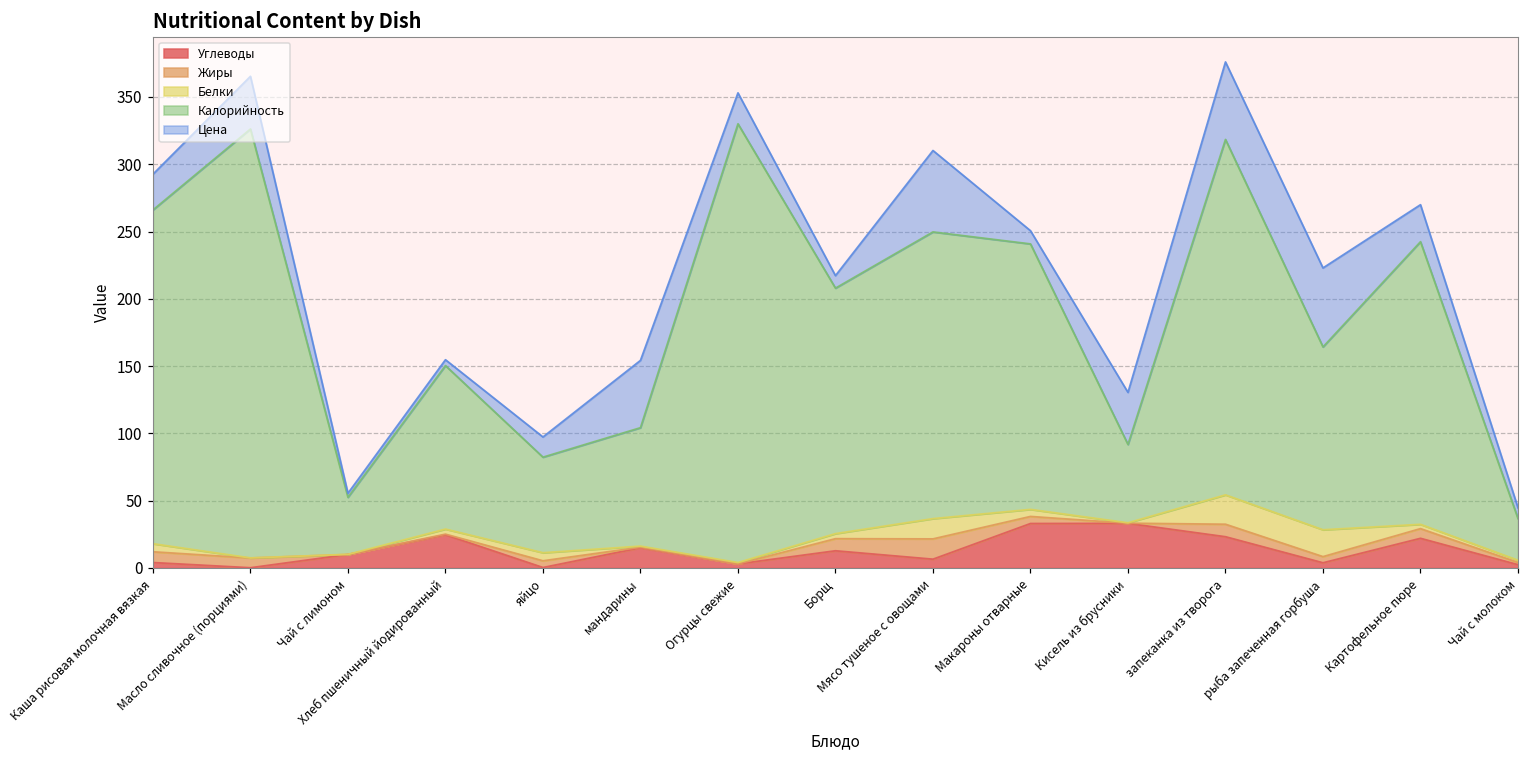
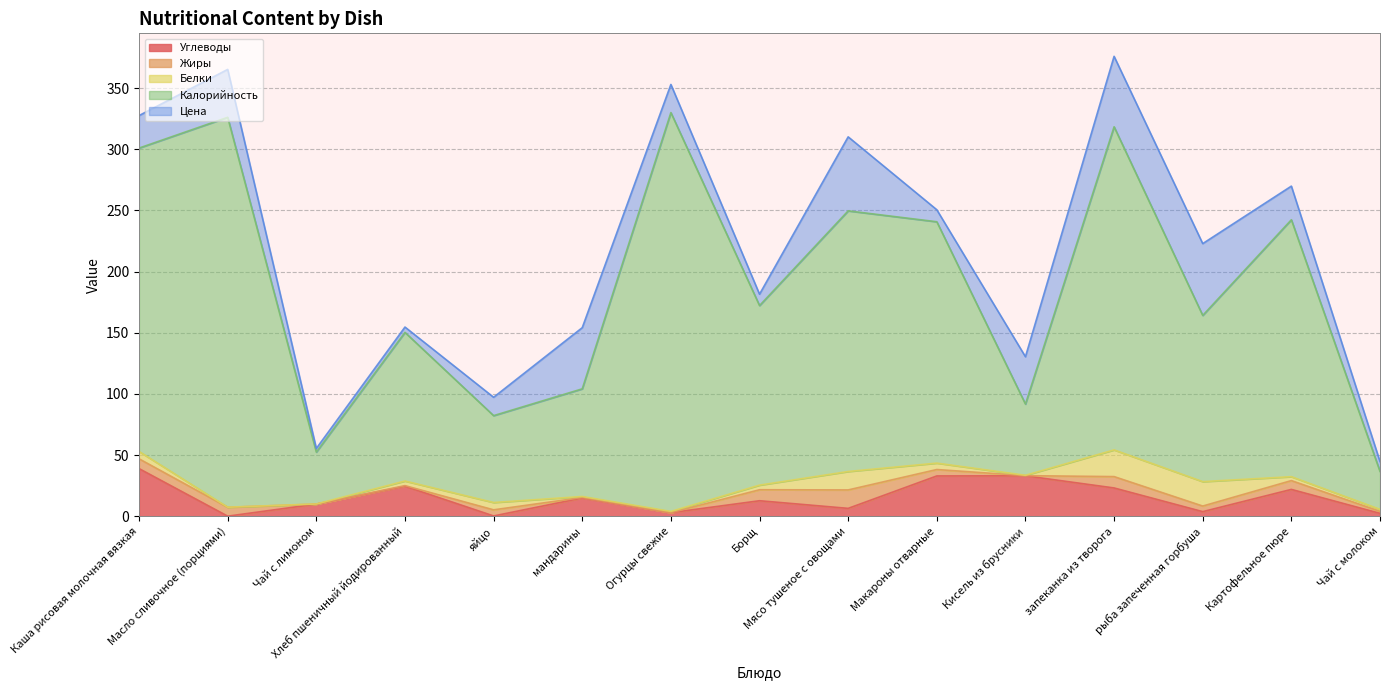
Углеводы, Каша рисовая молочная вязкая: 4 -> 39
Калорийность, Борщ: 182 -> 147
